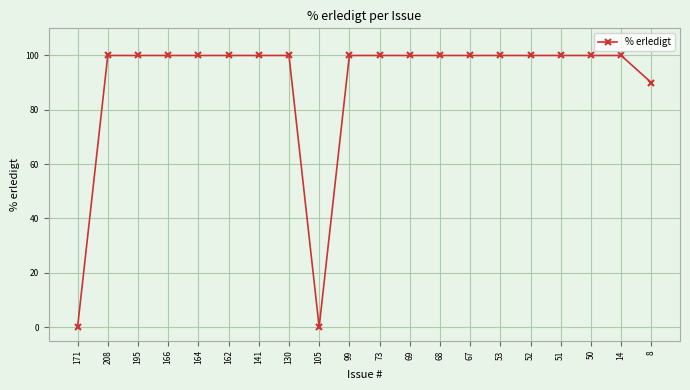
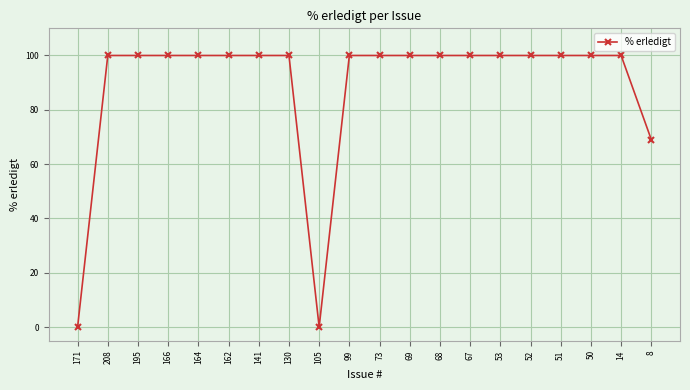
8: 90 -> 69
